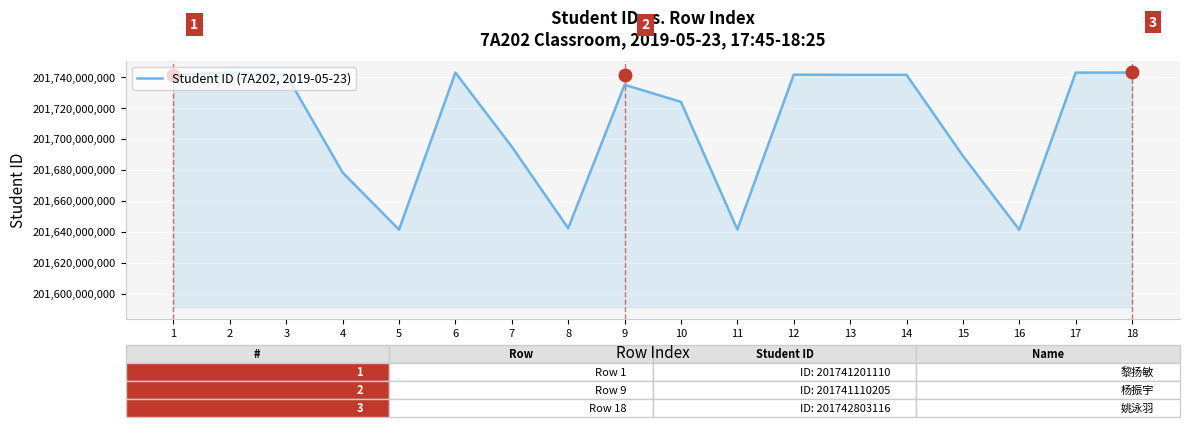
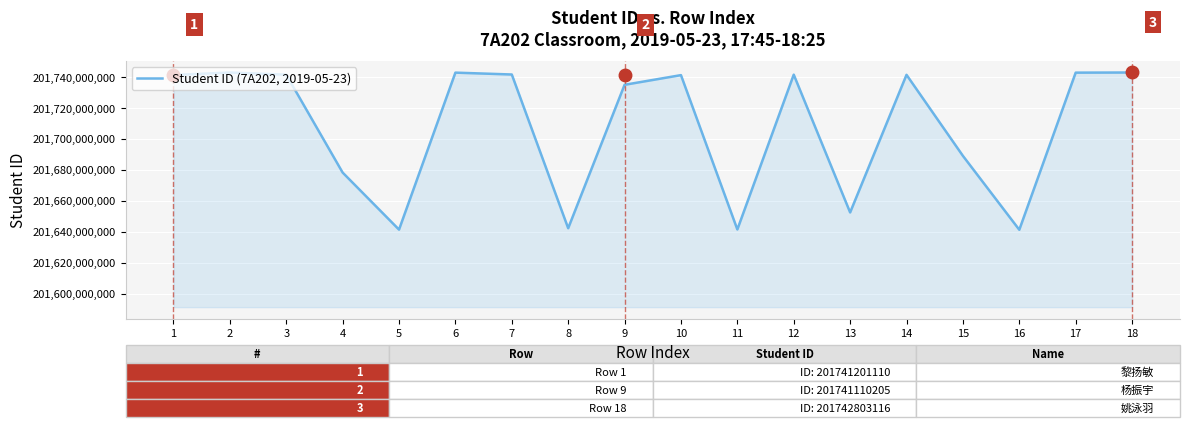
Student ID (7A202, 2019-05-23), 7: 201,695,000,000 -> 201,742,000,000
Student ID (7A202, 2019-05-23), 10: 201,724,000,000 -> 201,741,000,000
Student ID (7A202, 2019-05-23), 13: 201,741,000,000 -> 201,652,000,000
